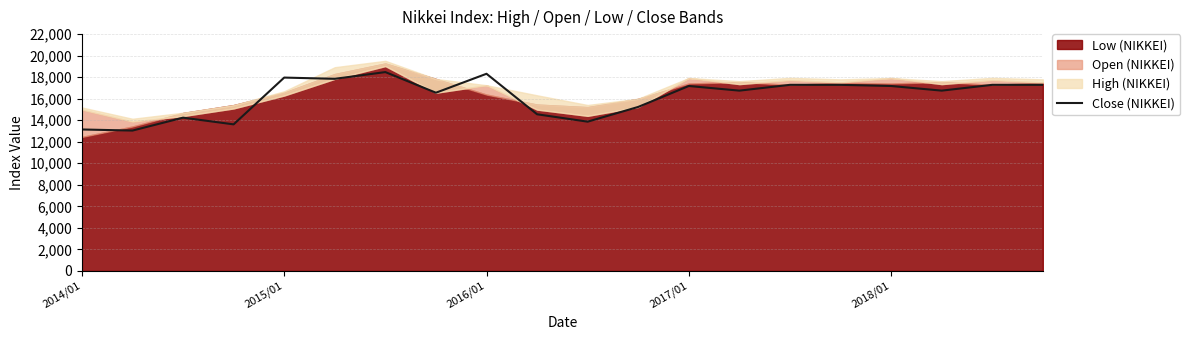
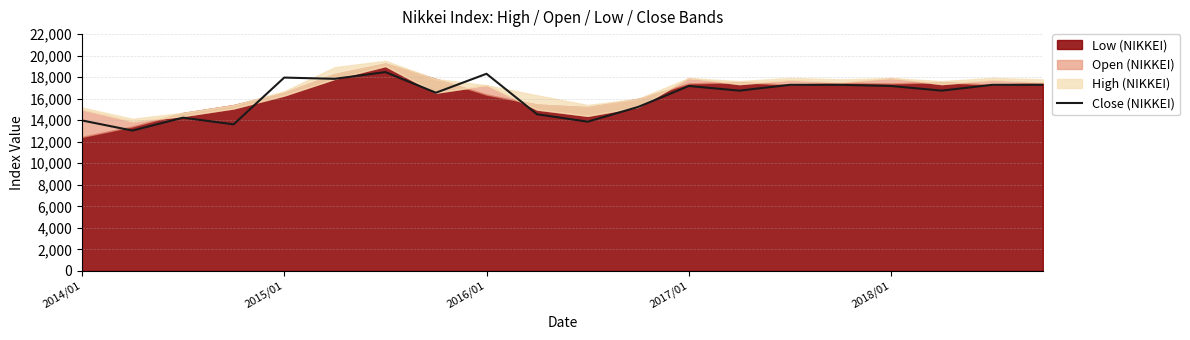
Close (NIKKEI), 2014/01: 13,100 -> 14,000
